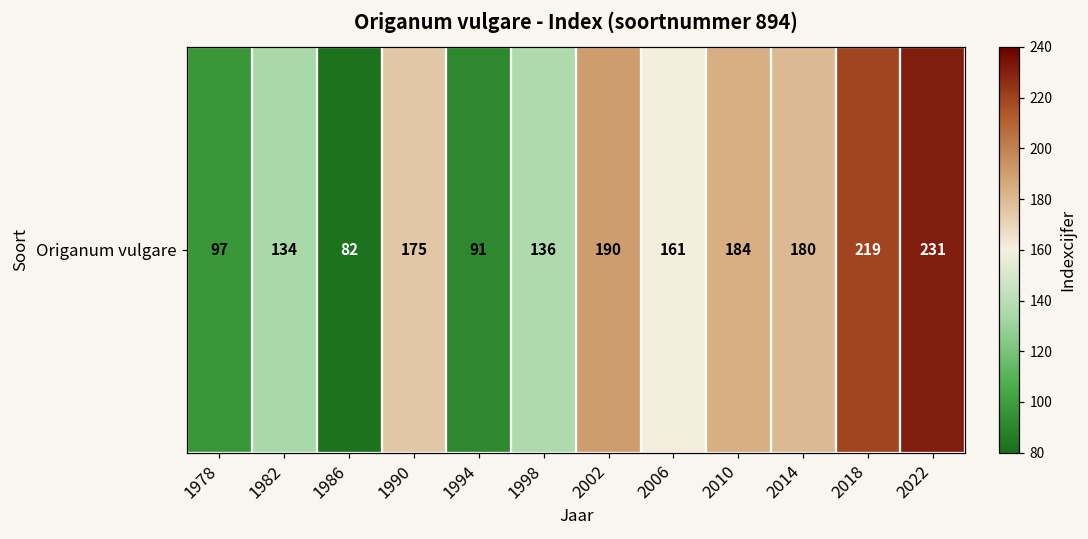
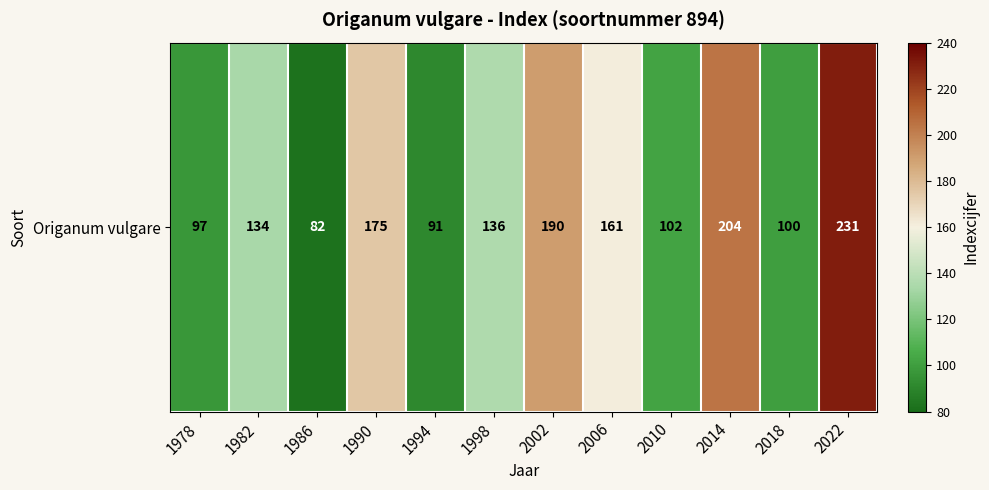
Origanum vulgare, 2010: 184 -> 102
Origanum vulgare, 2014: 180 -> 204
Origanum vulgare, 2018: 219 -> 100
